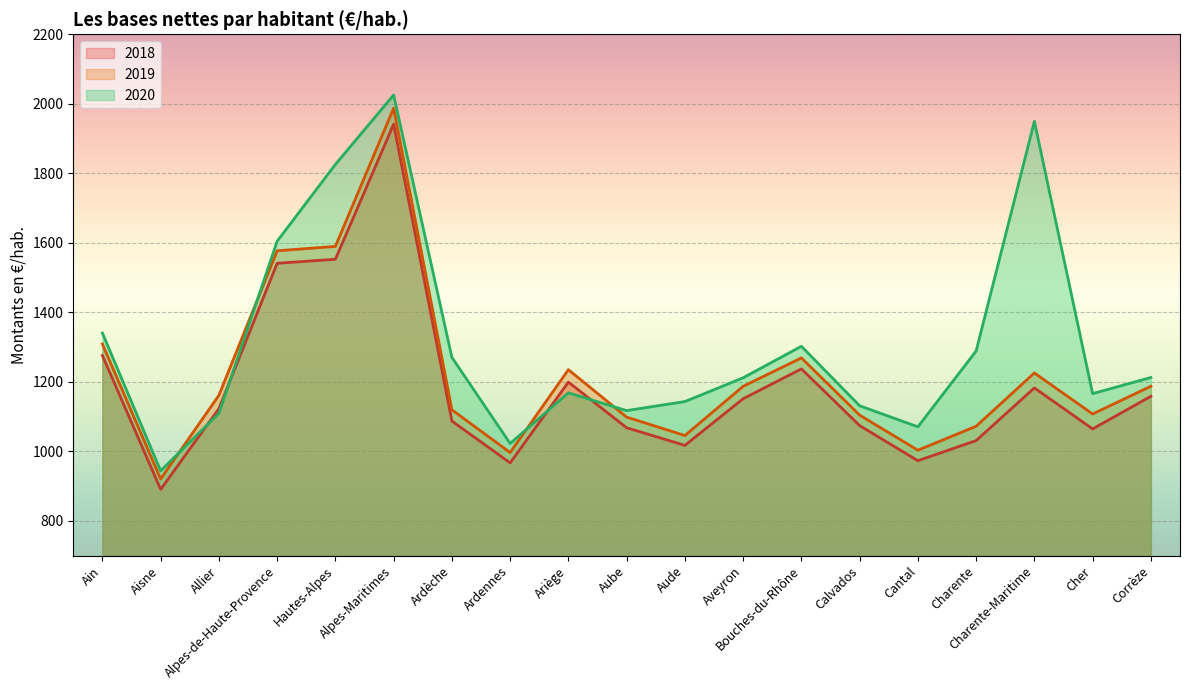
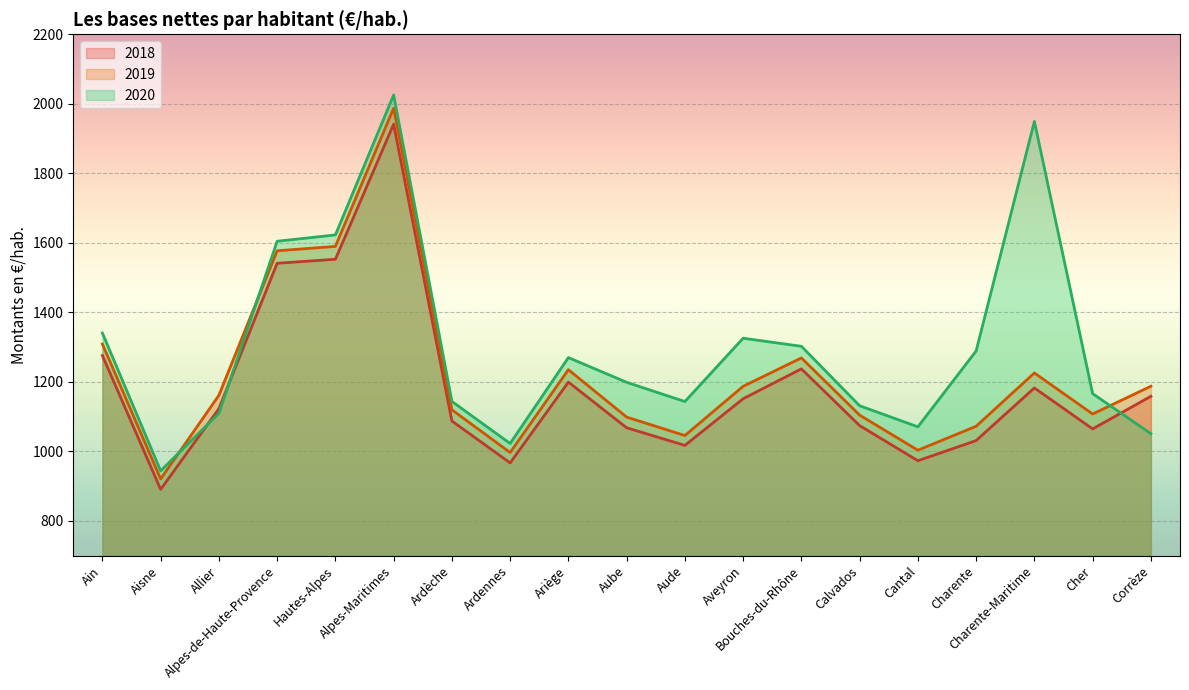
2020, Hautes-Alpes: 1830 -> 1620
2020, Ardèche: 1270 -> 1140
2020, Ariège: 1170 -> 1270
2020, Aube: 1120 -> 1200
2020, Aveyron: 1210 -> 1330
2020, Corrèze: 1210 -> 1050
